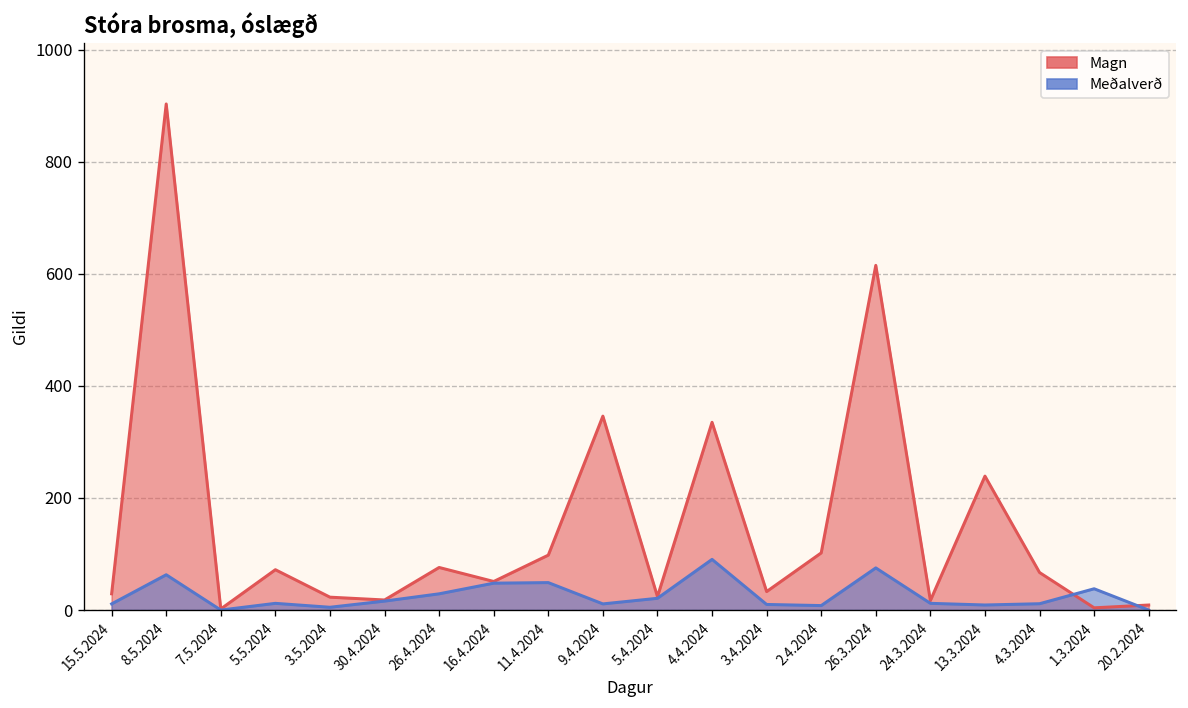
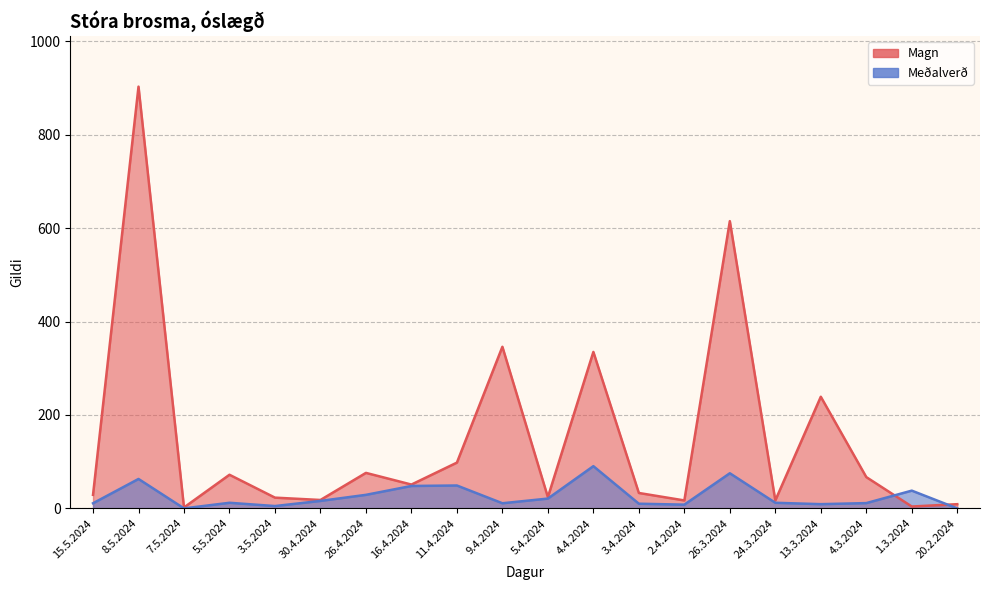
Magn, 2.4.2024: 100 -> 20
